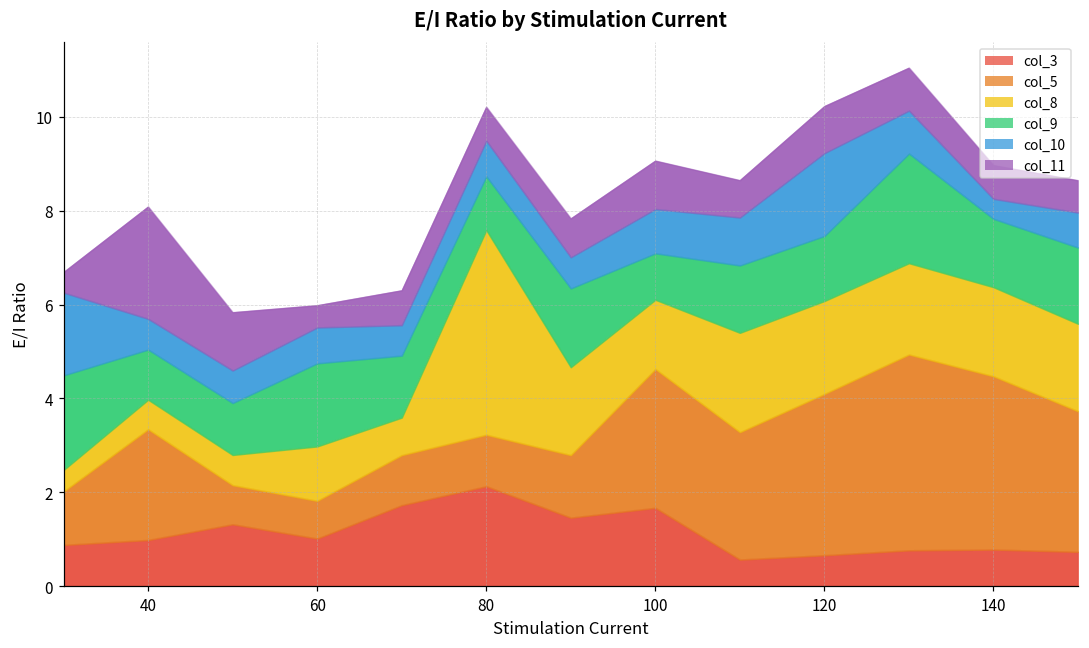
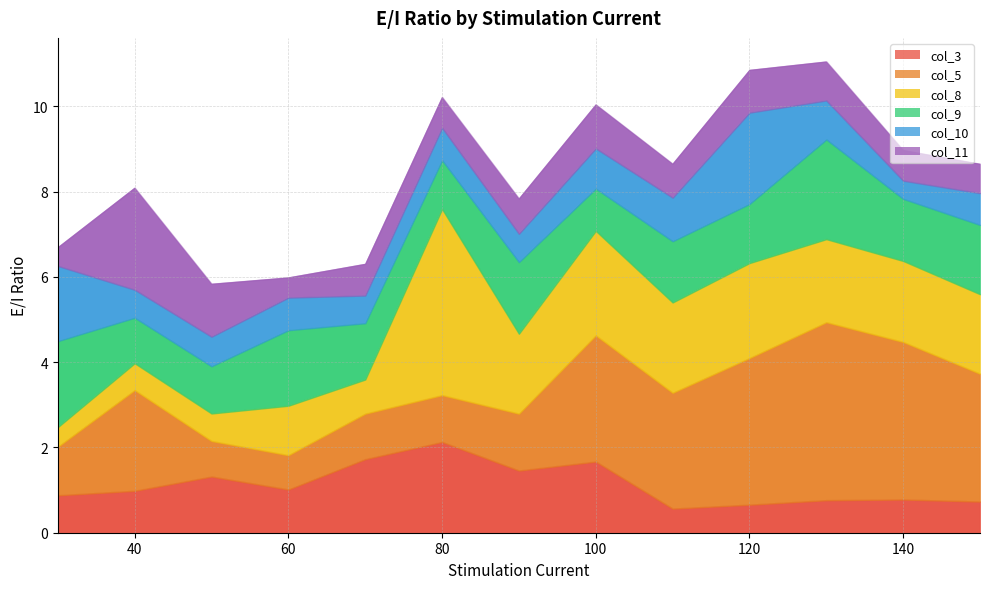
col_8, 100: 1.5 -> 2.4
col_8, 120: 2.0 -> 2.2
col_10, 120: 1.8 -> 2.1
